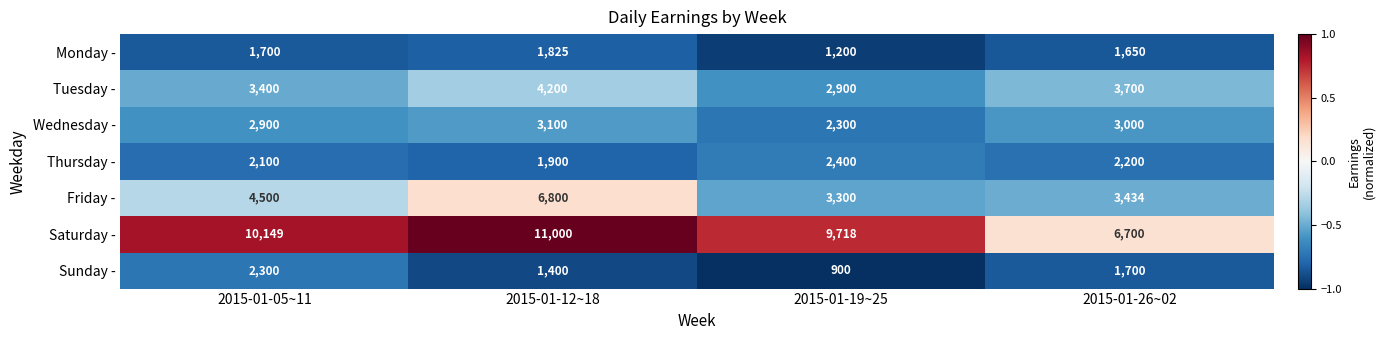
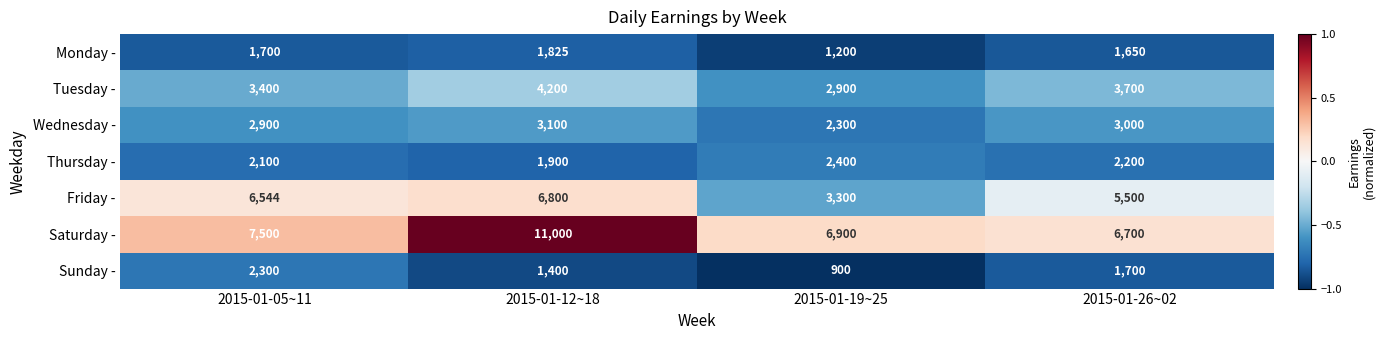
Friday -, 2015-01-05~11: 4,500 -> 6,544
Friday -, 2015-01-26~02: 3,434 -> 5,500
Saturday -, 2015-01-05~11: 10,149 -> 7,500
Saturday -, 2015-01-19~25: 9,718 -> 6,900
